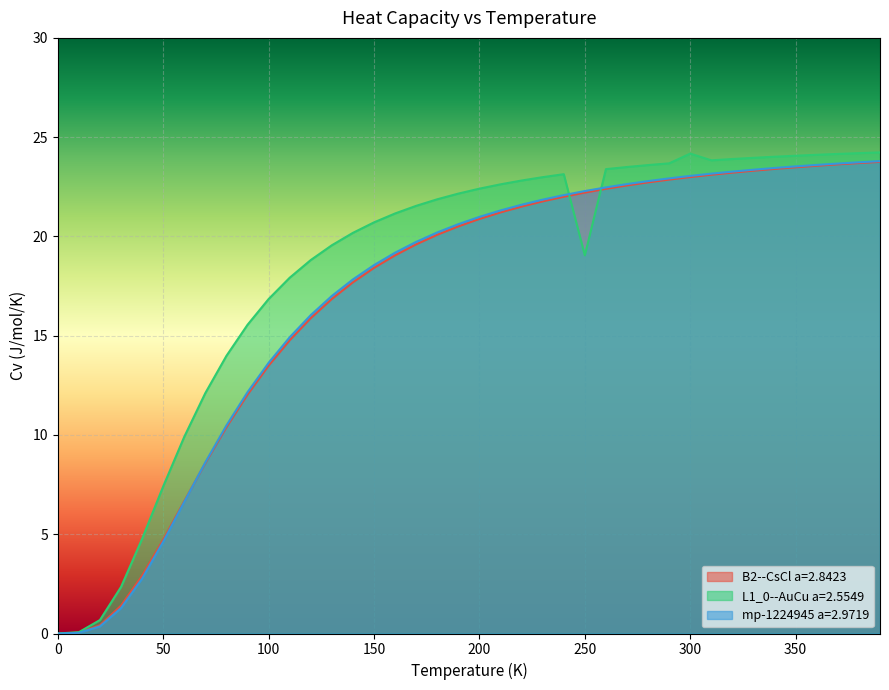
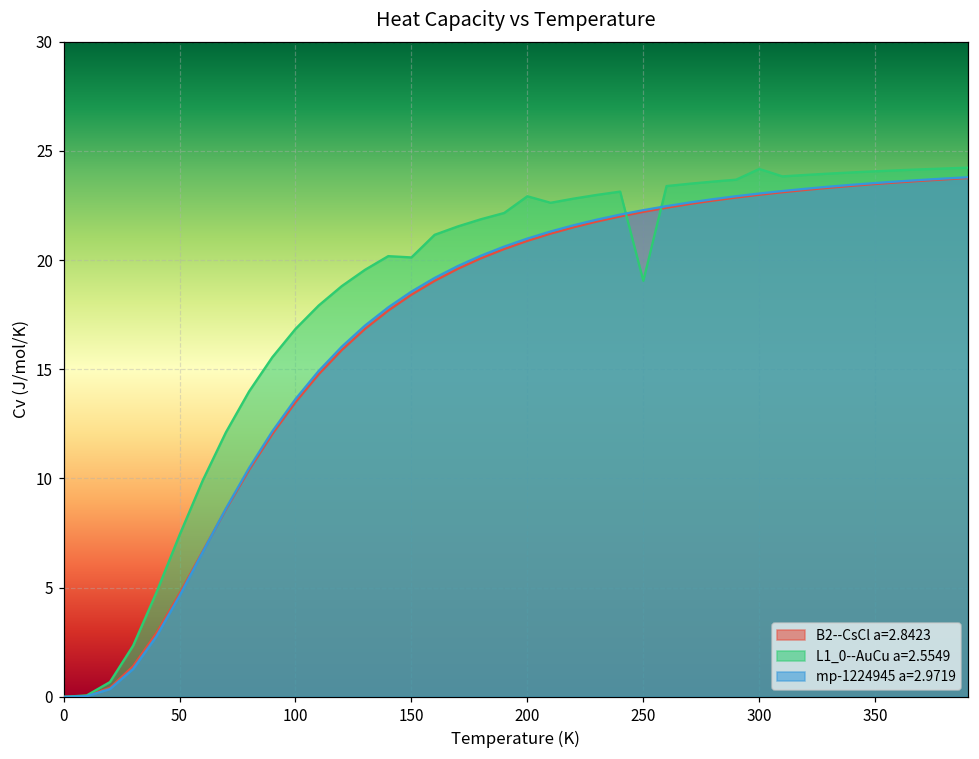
L1_0--AuCu a=2.5549, 150: 20.7 -> 20.1
L1_0--AuCu a=2.5549, 200: 22.4 -> 22.9
